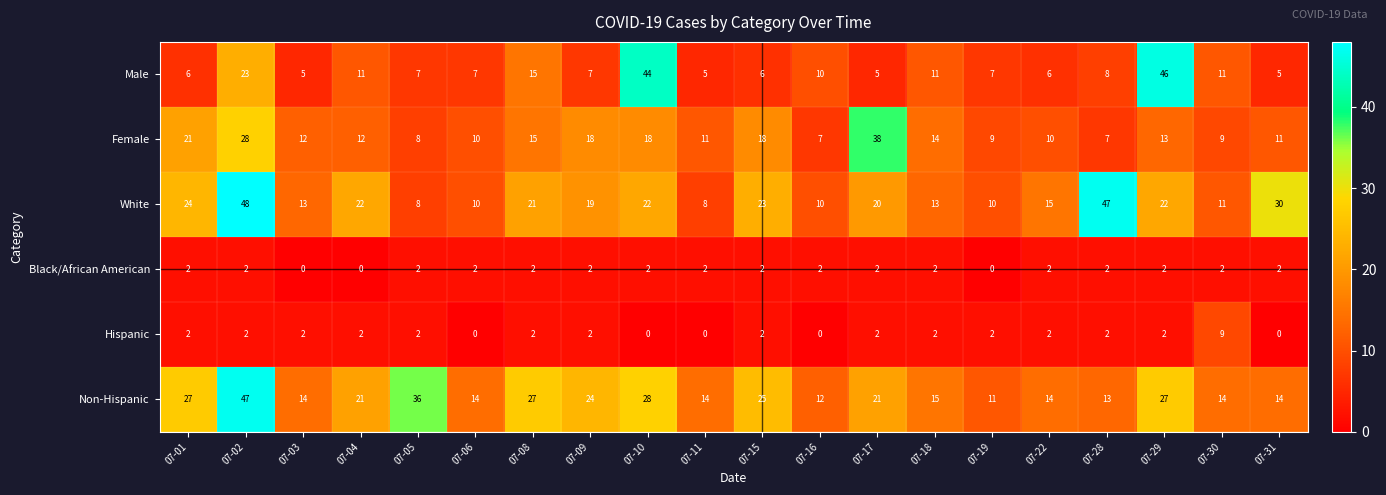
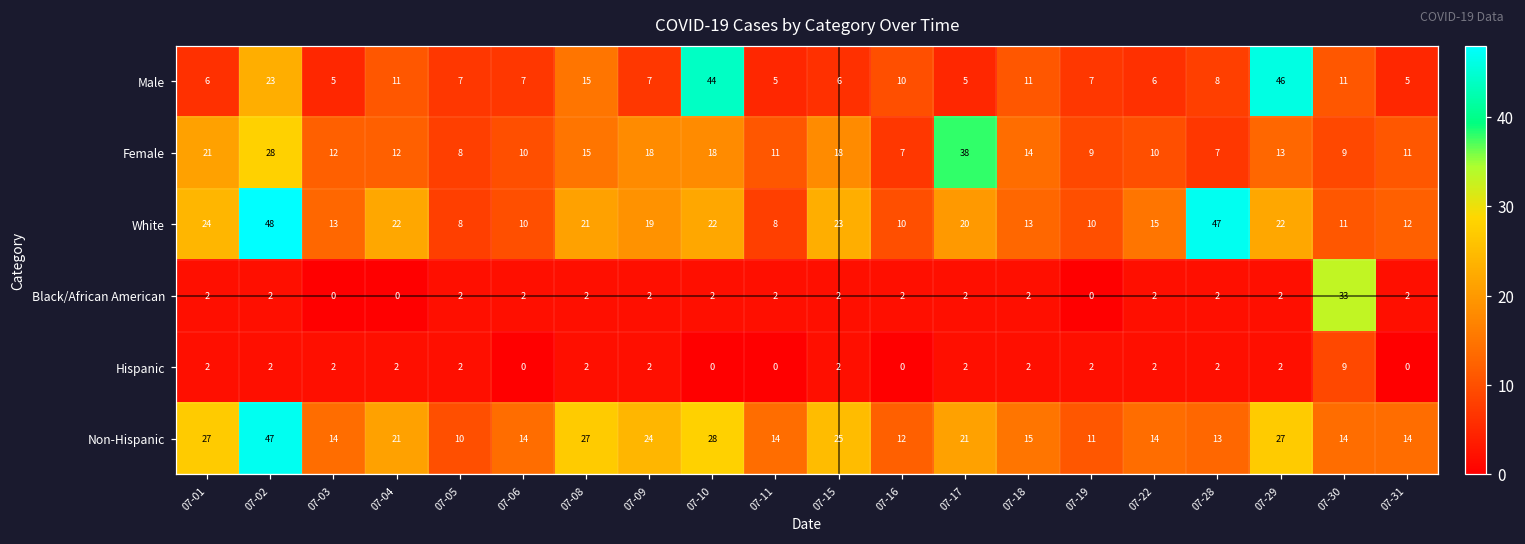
White, 07-31: 30 -> 12
Black/African American, 07-30: 2 -> 33
Non-Hispanic, 07-05: 36 -> 10
